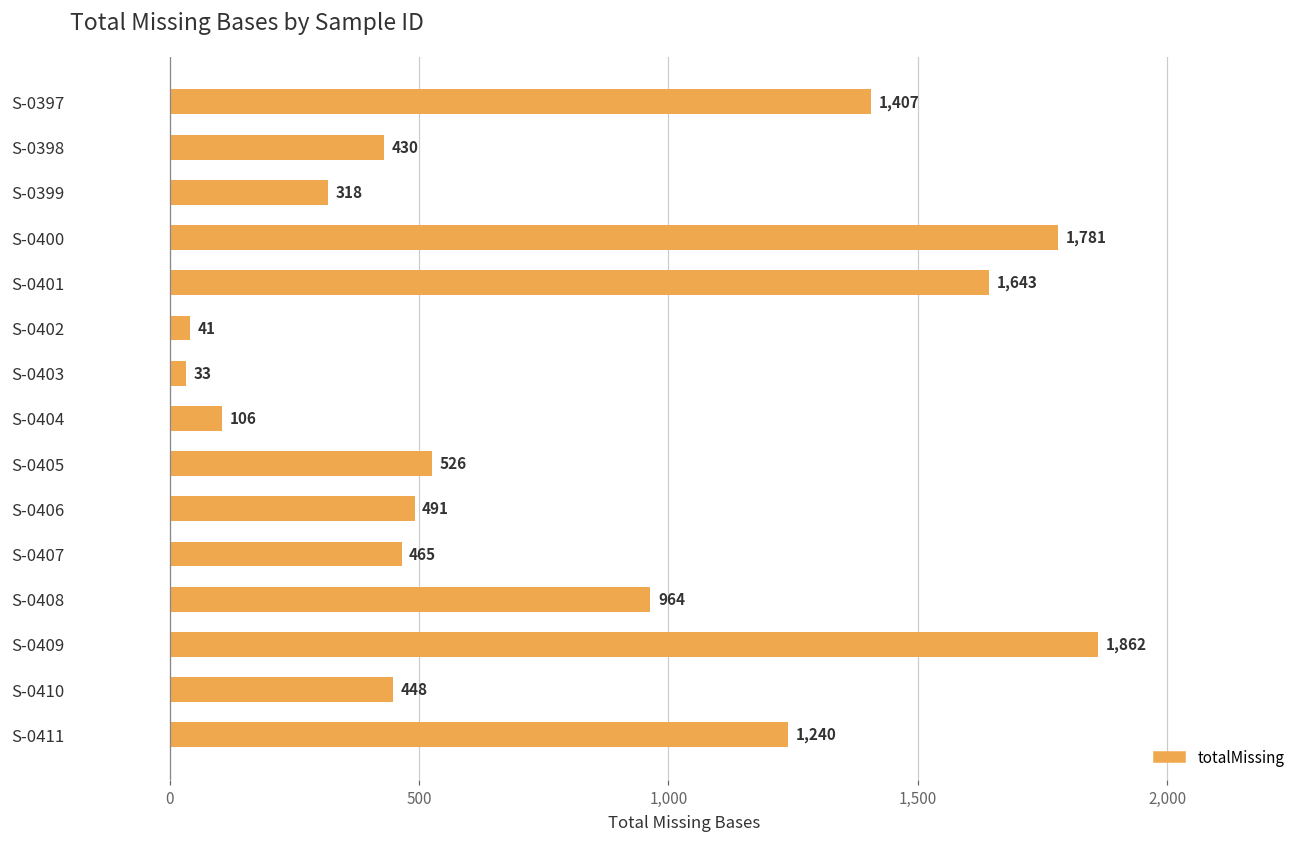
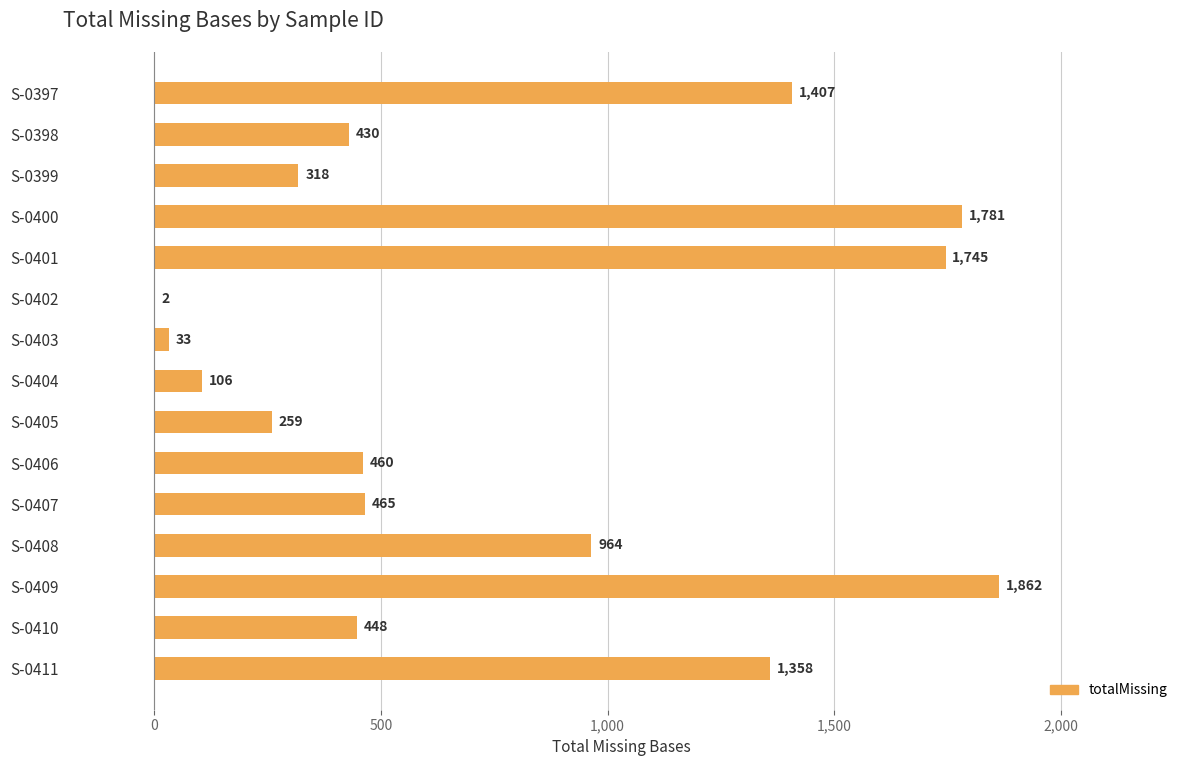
S-0401: 1,643 -> 1,745
S-0402: 41 -> 2
S-0405: 526 -> 259
S-0406: 491 -> 460
S-0411: 1,240 -> 1,358
